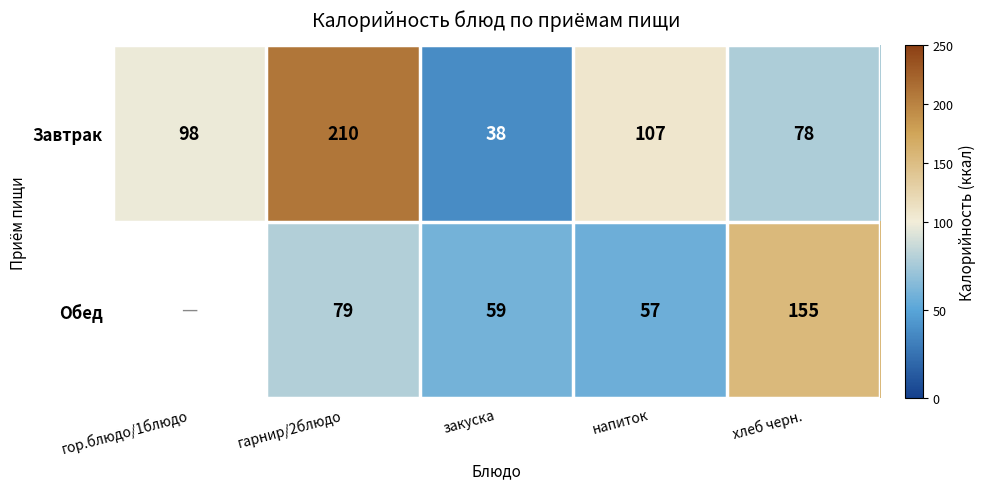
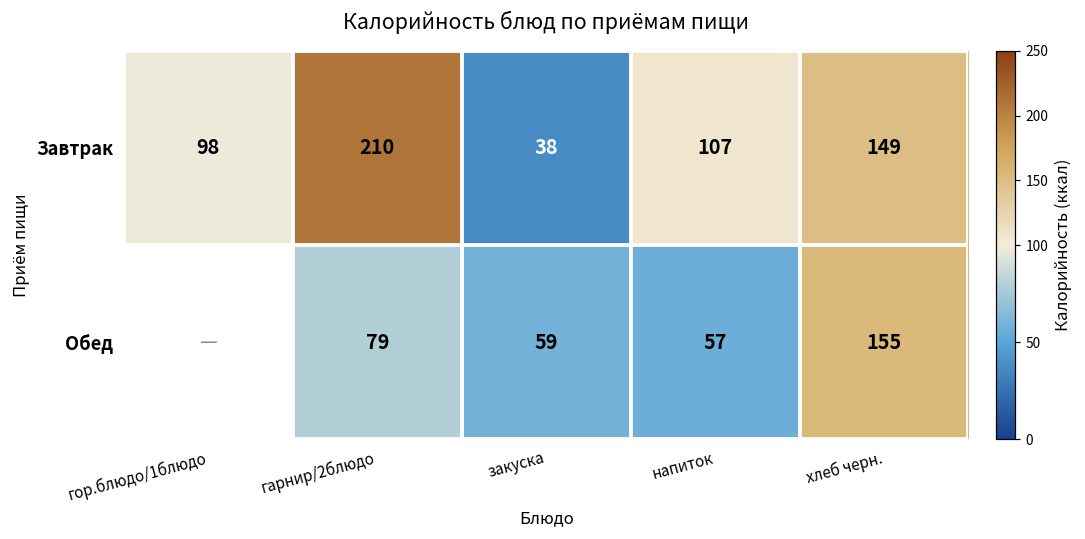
Завтрак, хлеб черн.: 78 -> 149
